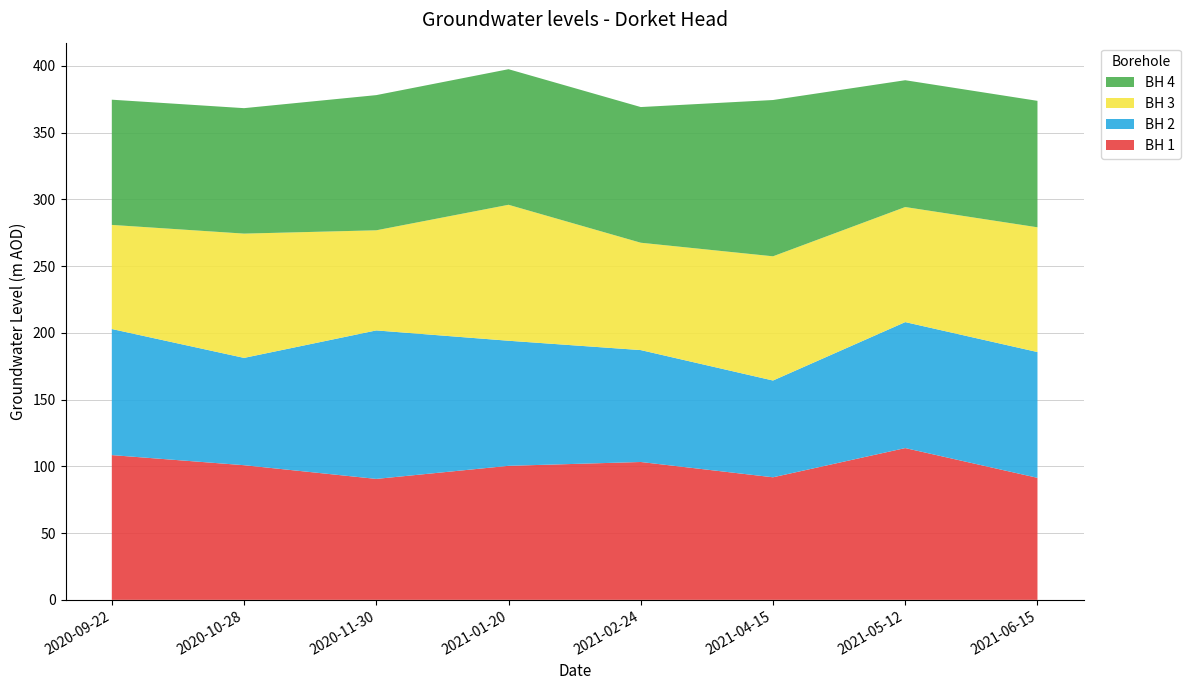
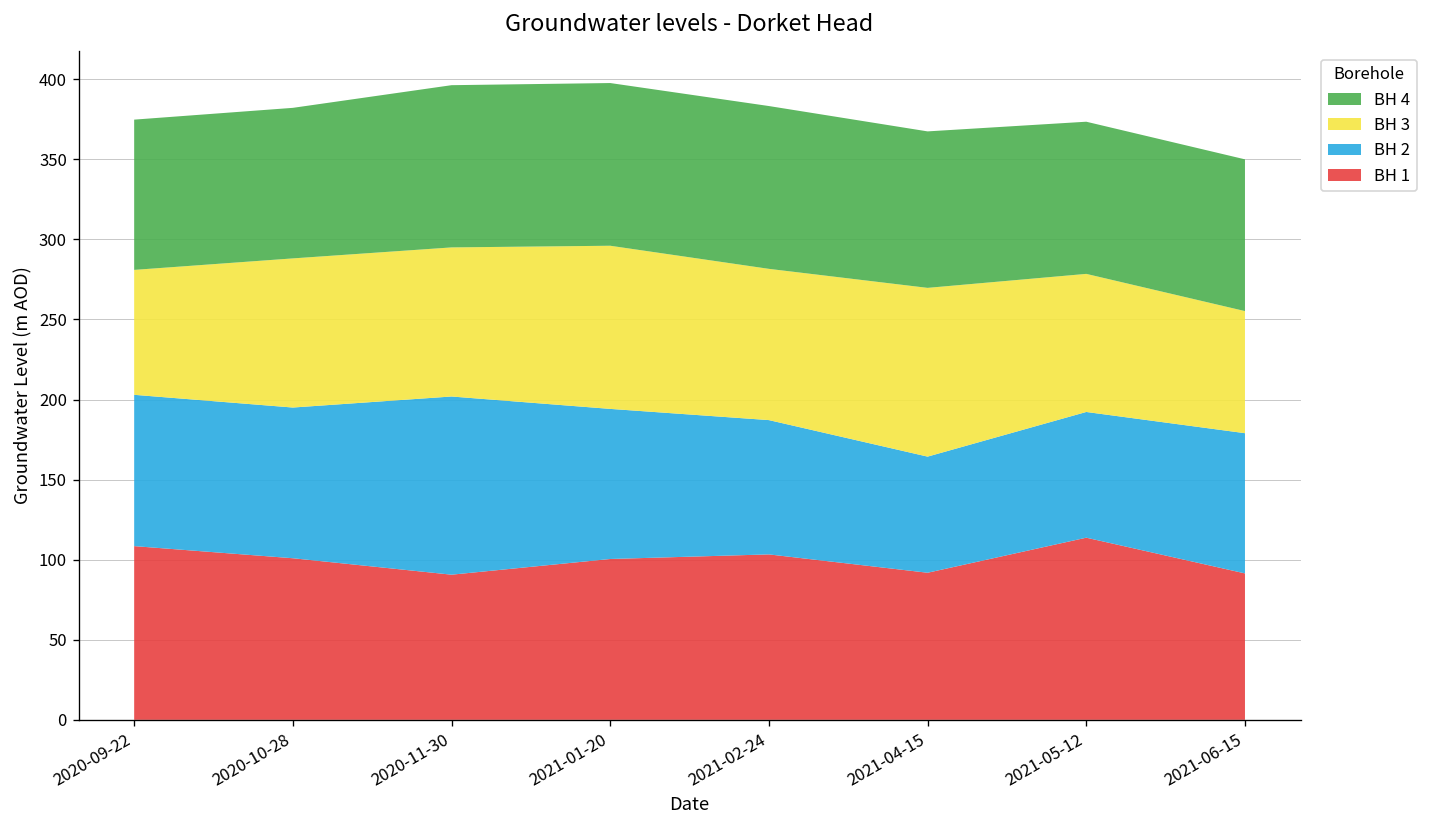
BH 2, 2020-10-28: 80 -> 94
BH 3, 2020-11-30: 75 -> 93
BH 3, 2021-02-24: 80 -> 94
BH 3, 2021-04-15: 93 -> 105
BH 4, 2021-04-15: 117 -> 98
BH 2, 2021-05-12: 94 -> 79
BH 2, 2021-06-15: 94 -> 88
BH 3, 2021-06-15: 93 -> 76
